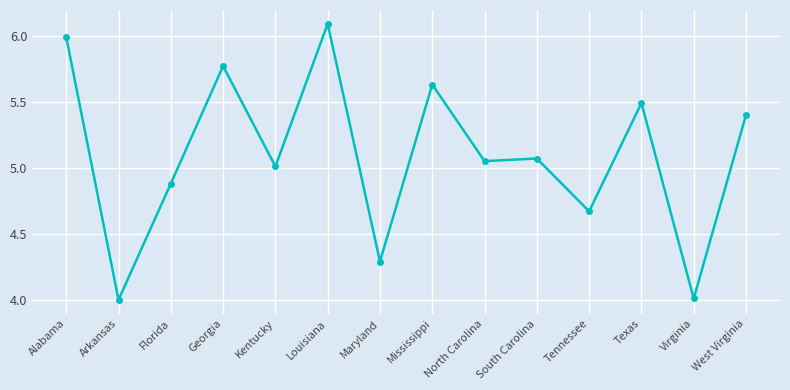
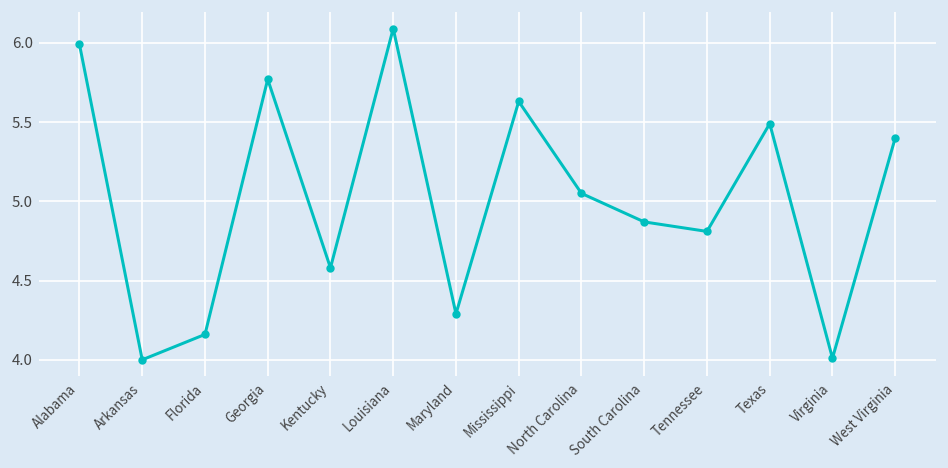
Florida: 4.88 -> 4.16
Kentucky: 5.01 -> 4.58
South Carolina: 5.07 -> 4.87
Tennessee: 4.67 -> 4.81
